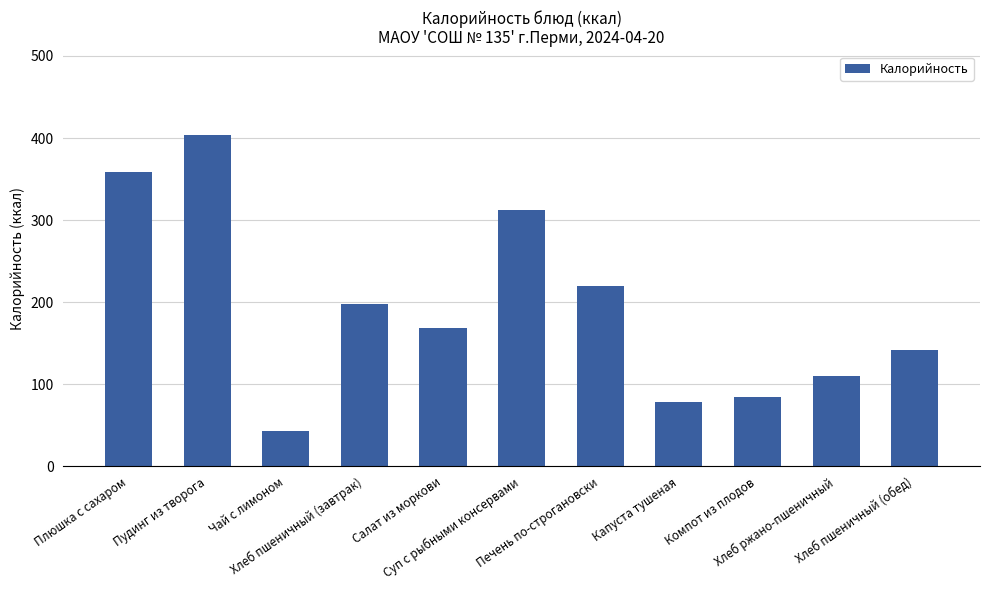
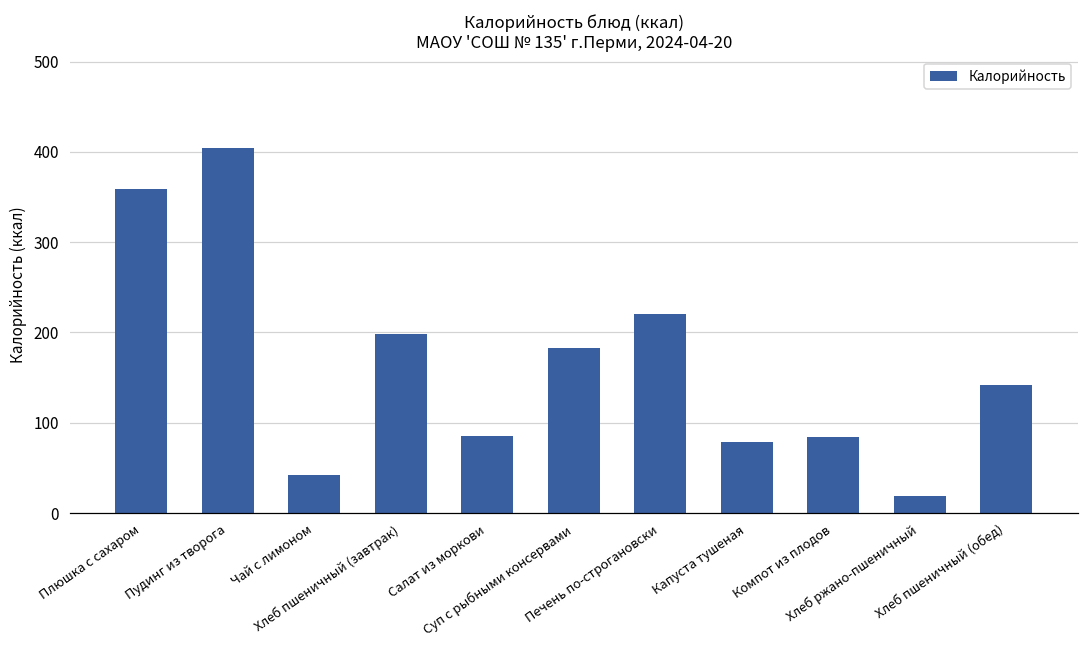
Салат из моркови: 170 -> 90
Суп с рыбными консервами: 310 -> 180
Хлеб ржано-пшеничный: 110 -> 20
